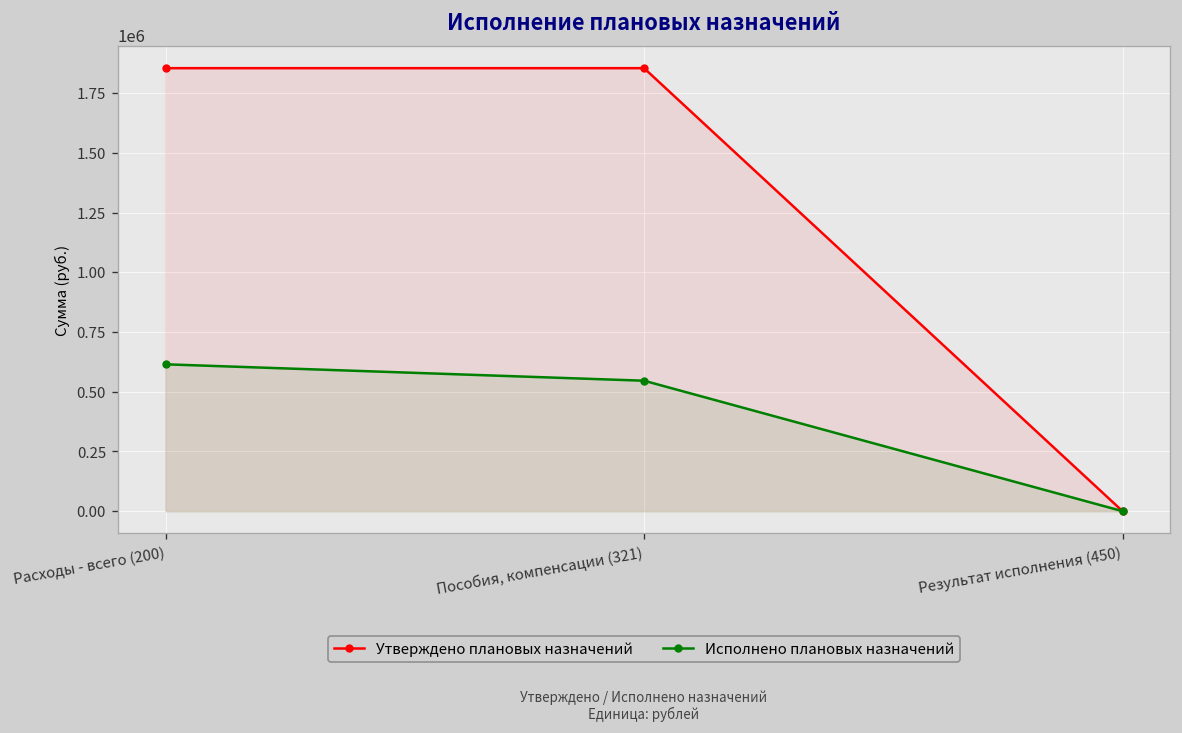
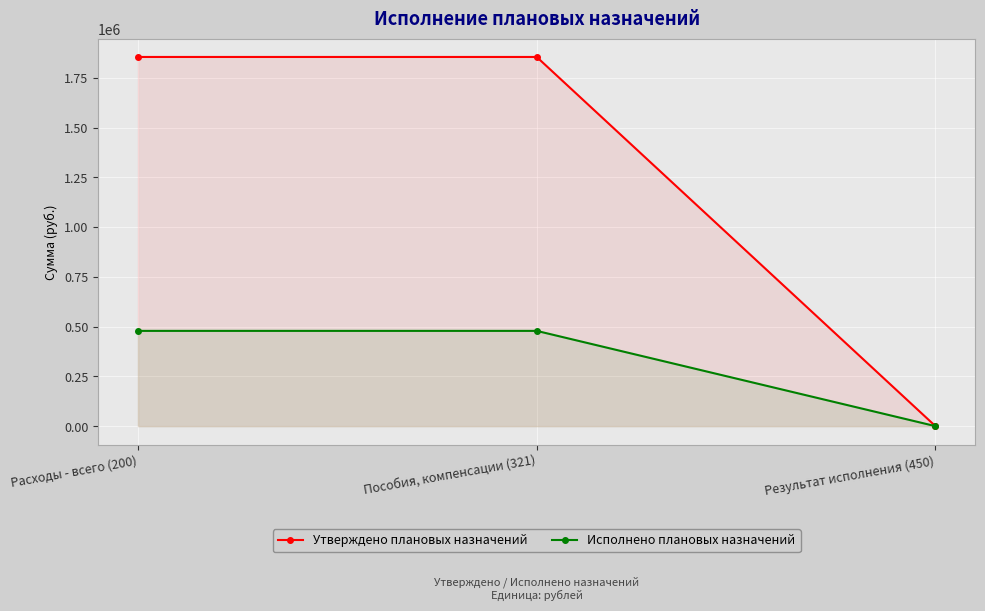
Исполнено плановых назначений, Расходы - всего (200): 610000 -> 480000
Исполнено плановых назначений, Пособия, компенсации (321): 550000 -> 480000
